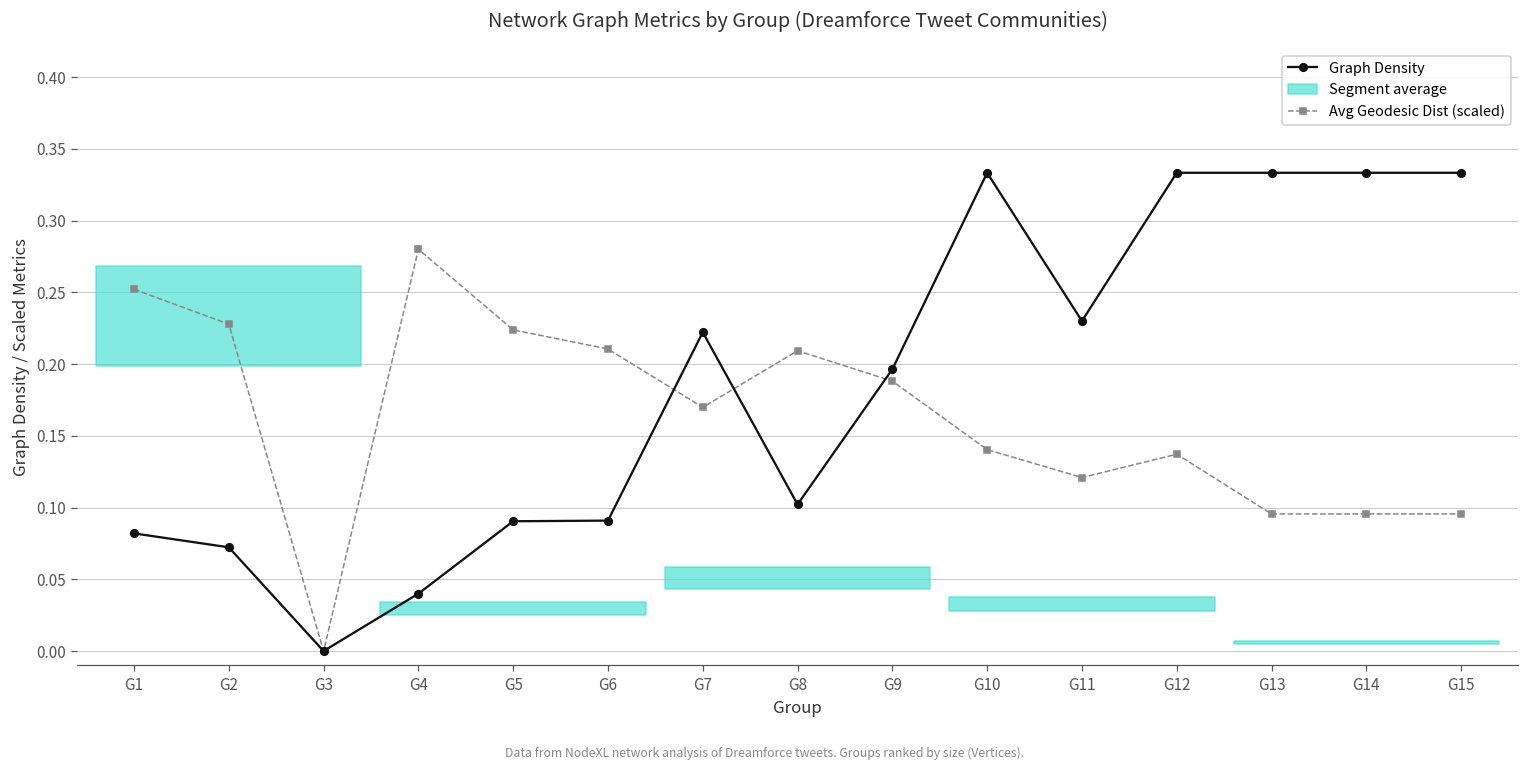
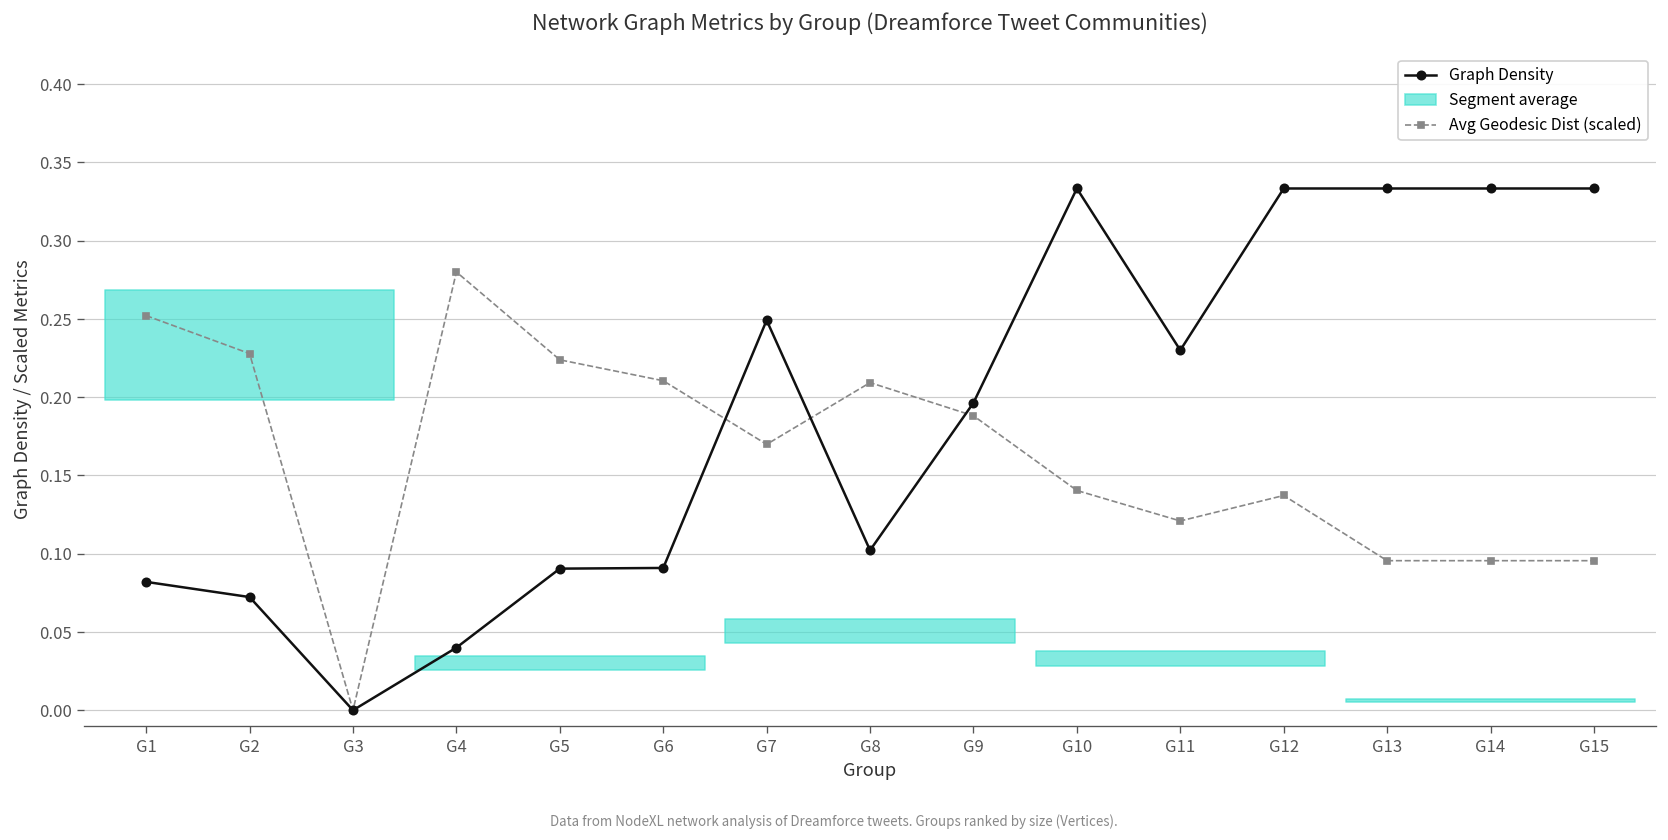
Graph Density, G7: 0.222 -> 0.249
